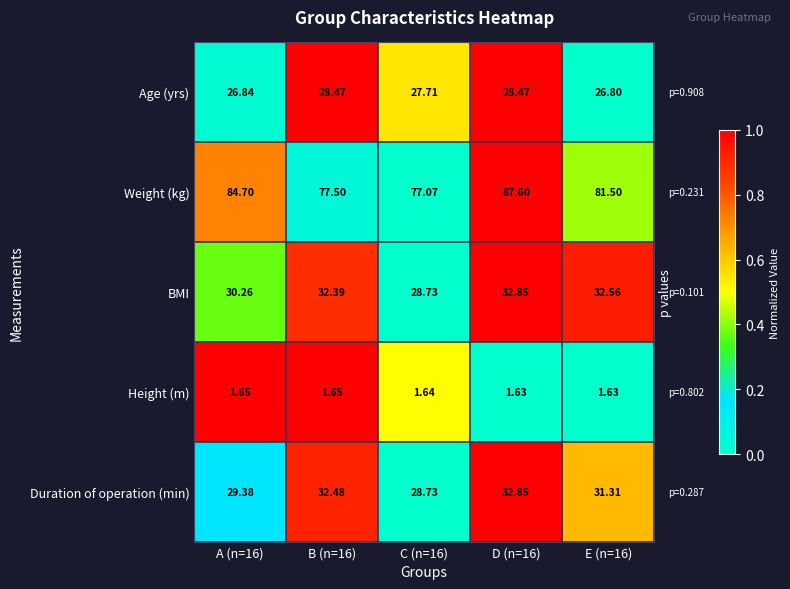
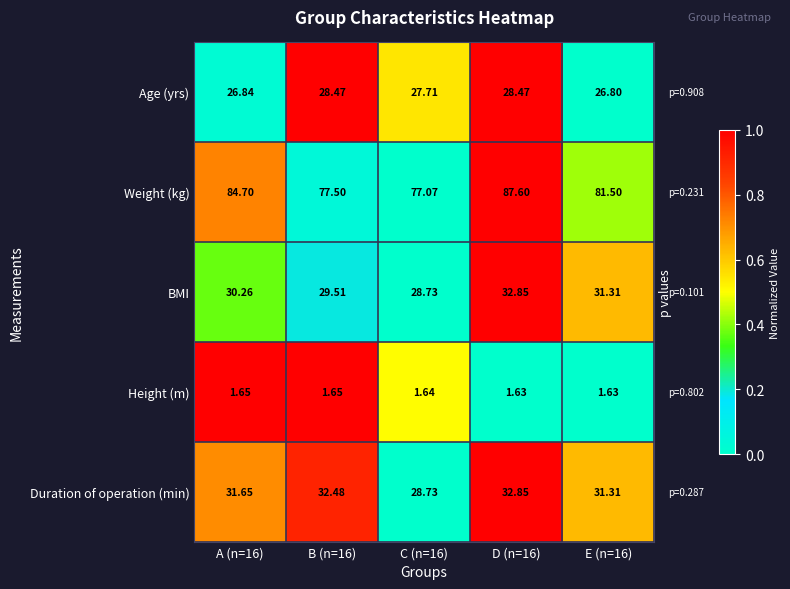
BMI, B (n=16): 32.39 -> 29.51
BMI, E (n=16): 32.56 -> 31.31
Duration of operation (min), A (n=16): 29.38 -> 31.65
